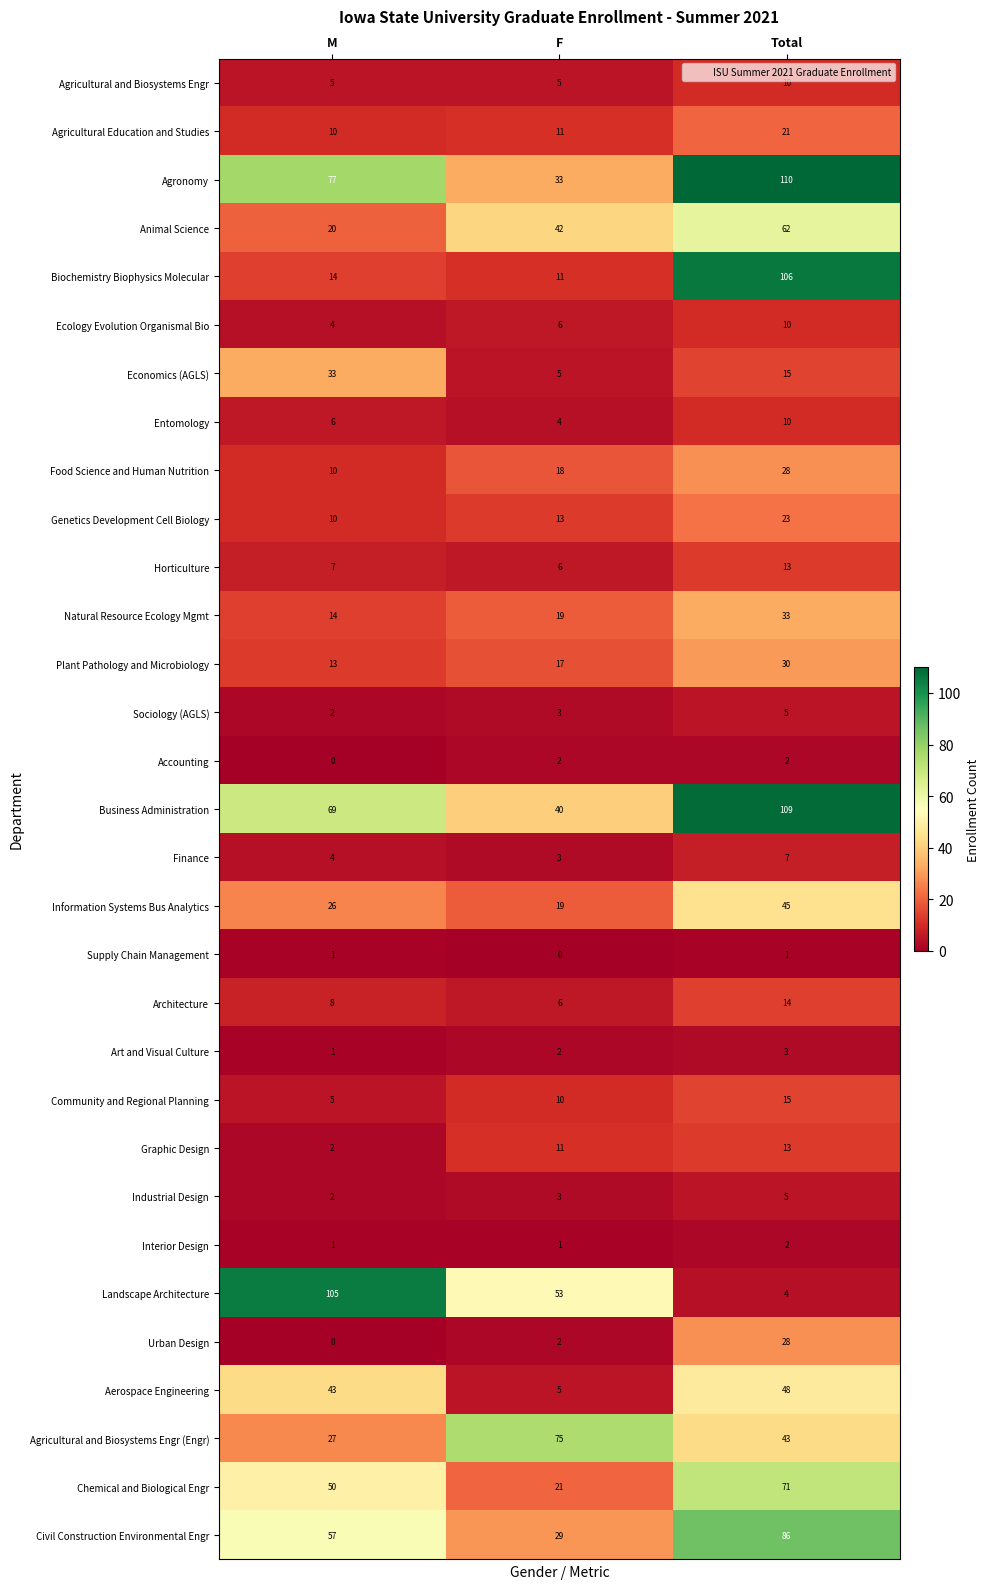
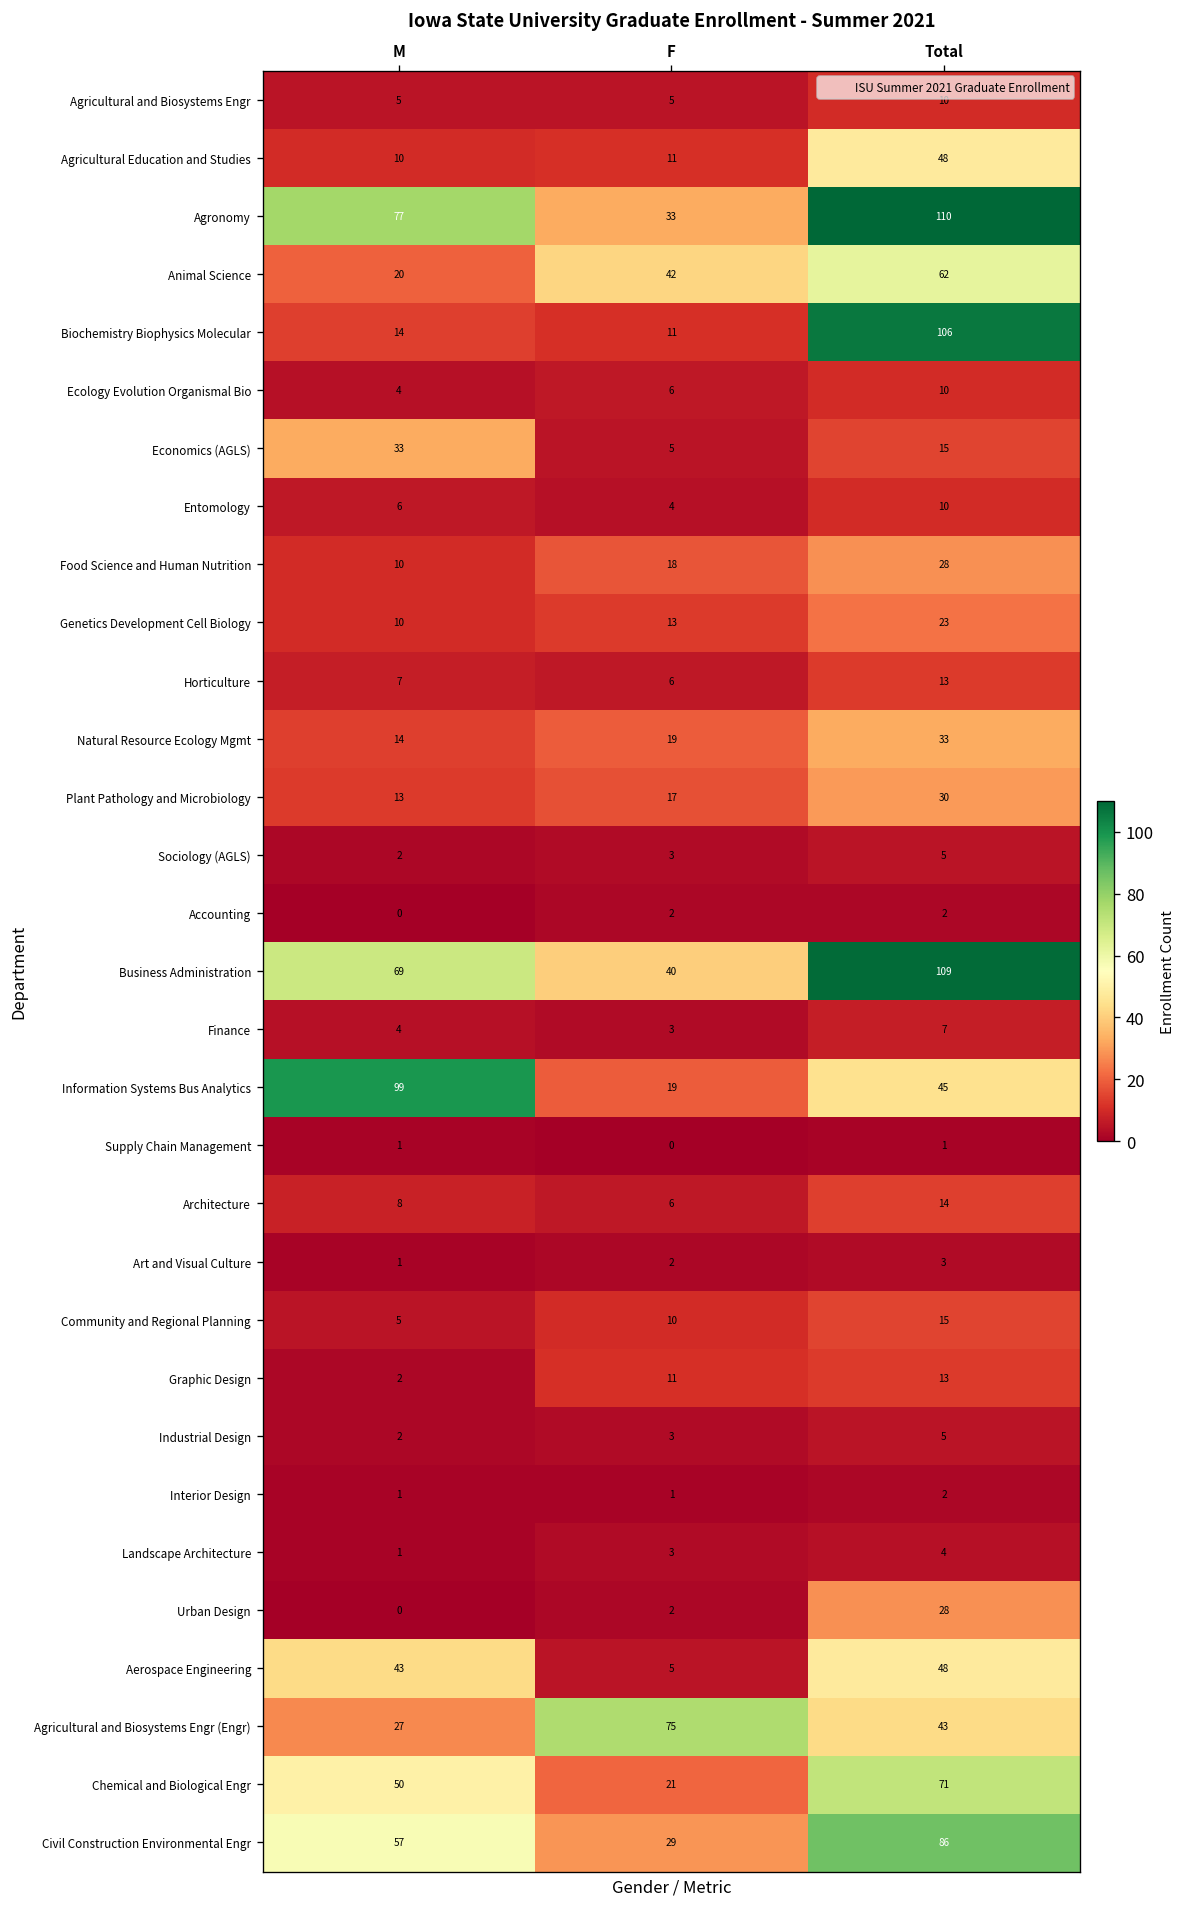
Agricultural Education and Studies, Total: 21 -> 48
Information Systems Bus Analytics, M: 26 -> 99
Landscape Architecture, M: 105 -> 1
Landscape Architecture, F: 53 -> 3
